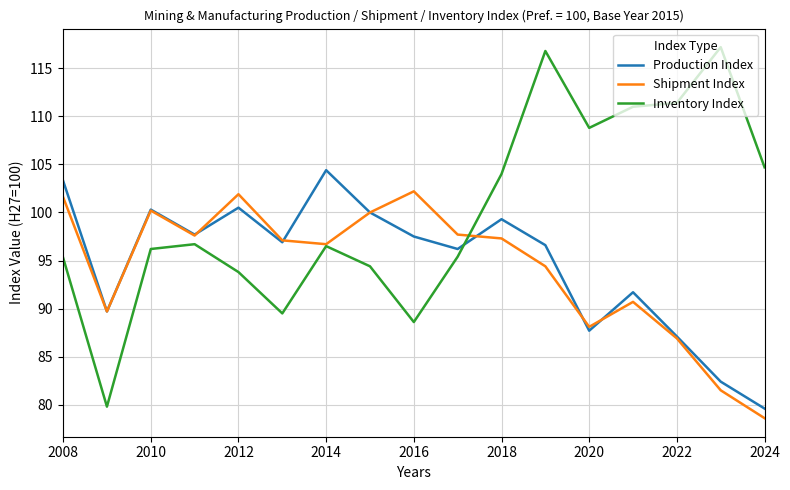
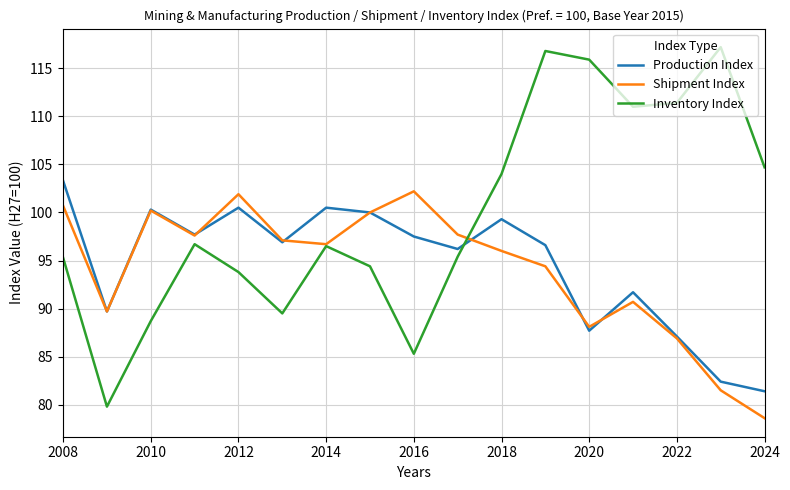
Shipment Index, 2008: 102 -> 101
Inventory Index, 2010: 96 -> 89
Production Index, 2014: 104 -> 101
Inventory Index, 2016: 89 -> 85
Shipment Index, 2018: 97 -> 96
Inventory Index, 2020: 109 -> 116
Production Index, 2024: 80 -> 81
